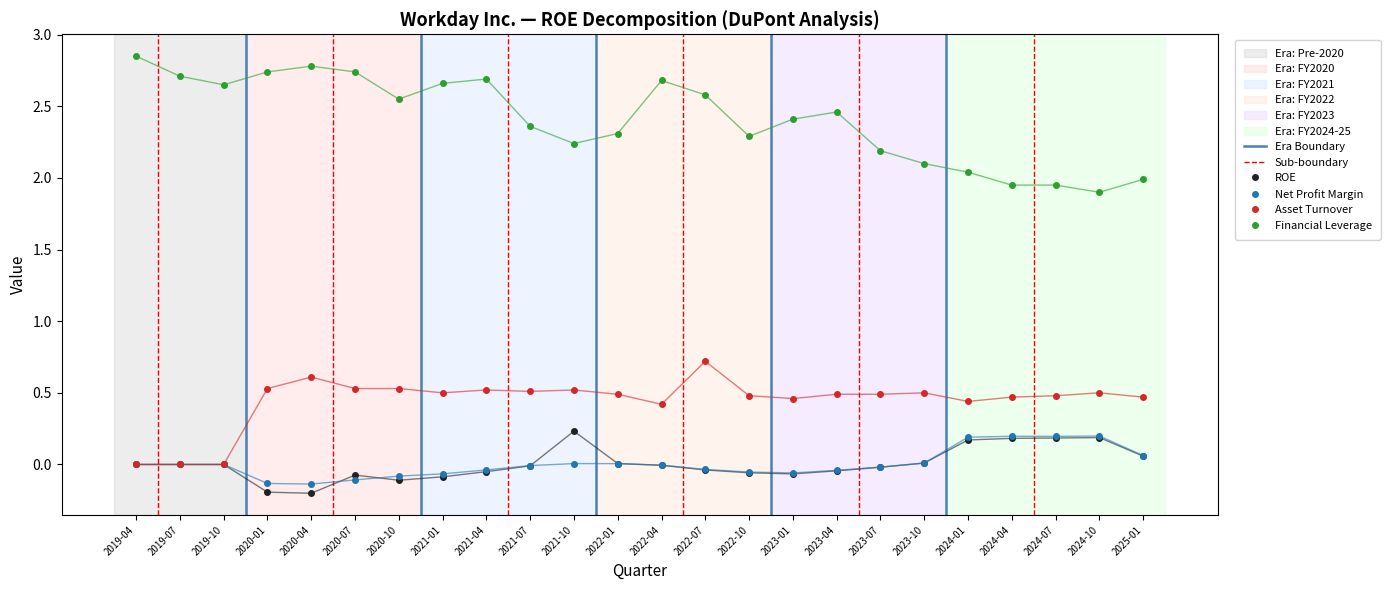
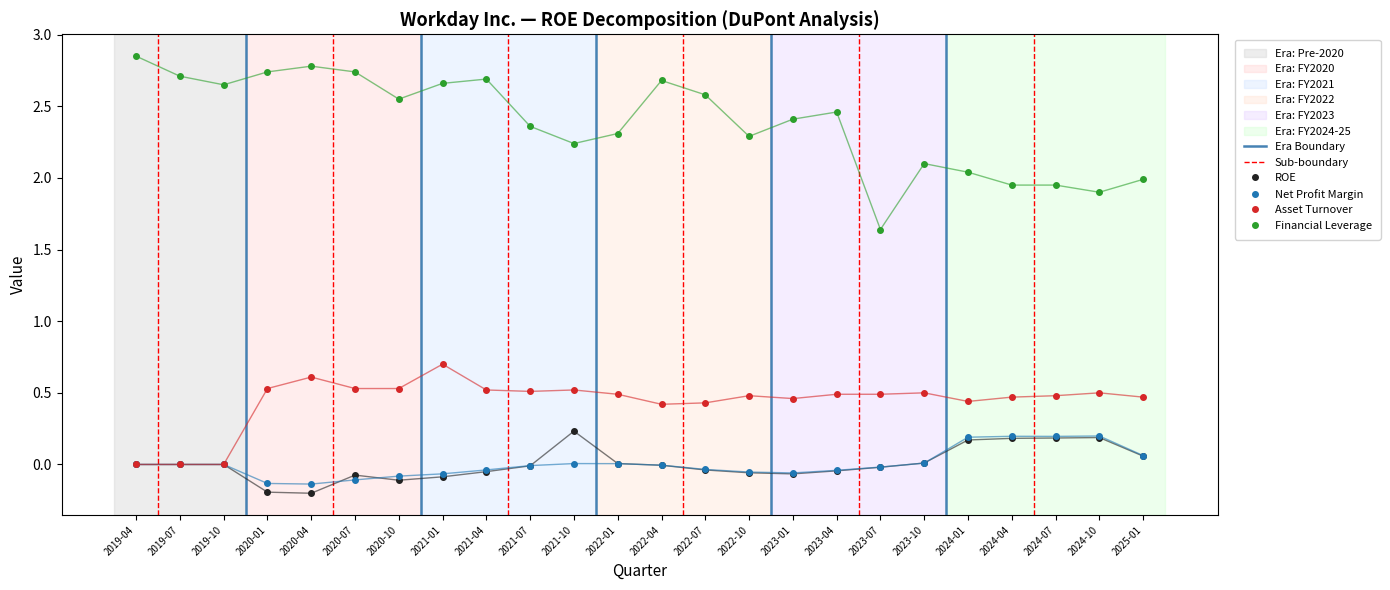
Asset Turnover, 2021-01: 0.5 -> 0.7
Asset Turnover, 2022-07: 0.72 -> 0.43
Financial Leverage, 2023-07: 2.19 -> 1.64
